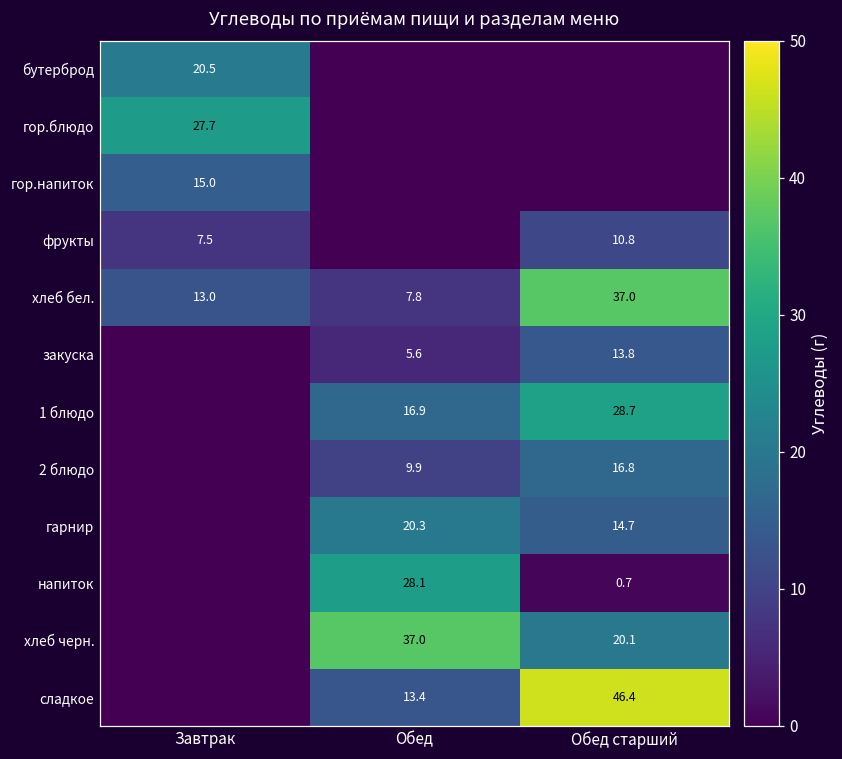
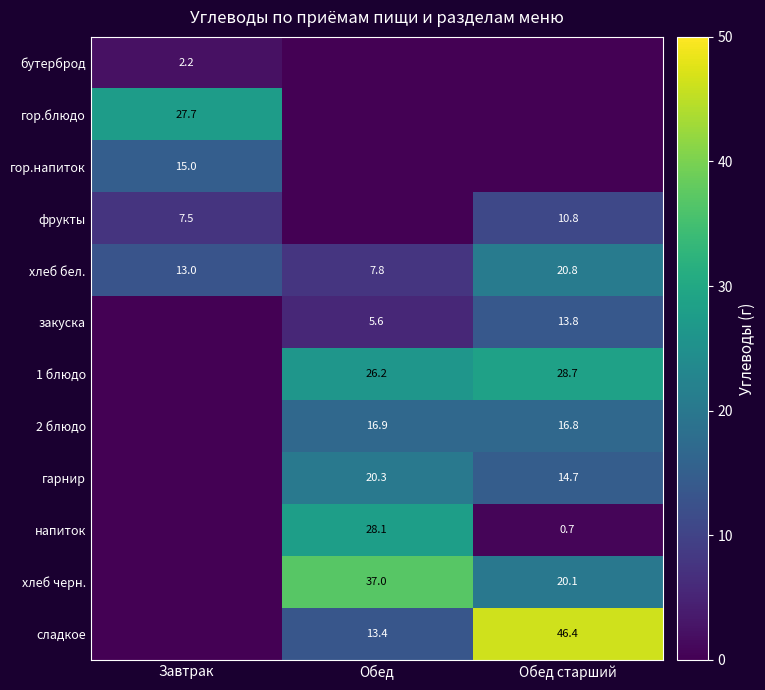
бутерброд, Завтрак: 20.5 -> 2.2
хлеб бел., Обед старший: 37.0 -> 20.8
1 блюдо, Обед: 16.9 -> 26.2
2 блюдо, Обед: 9.9 -> 16.9
